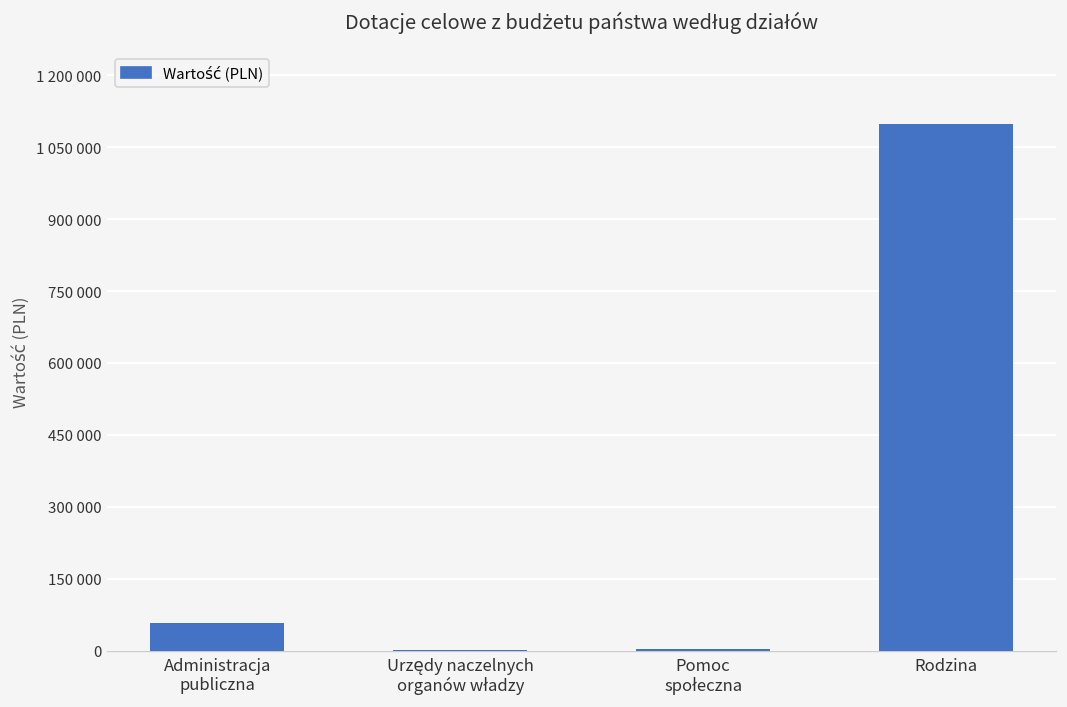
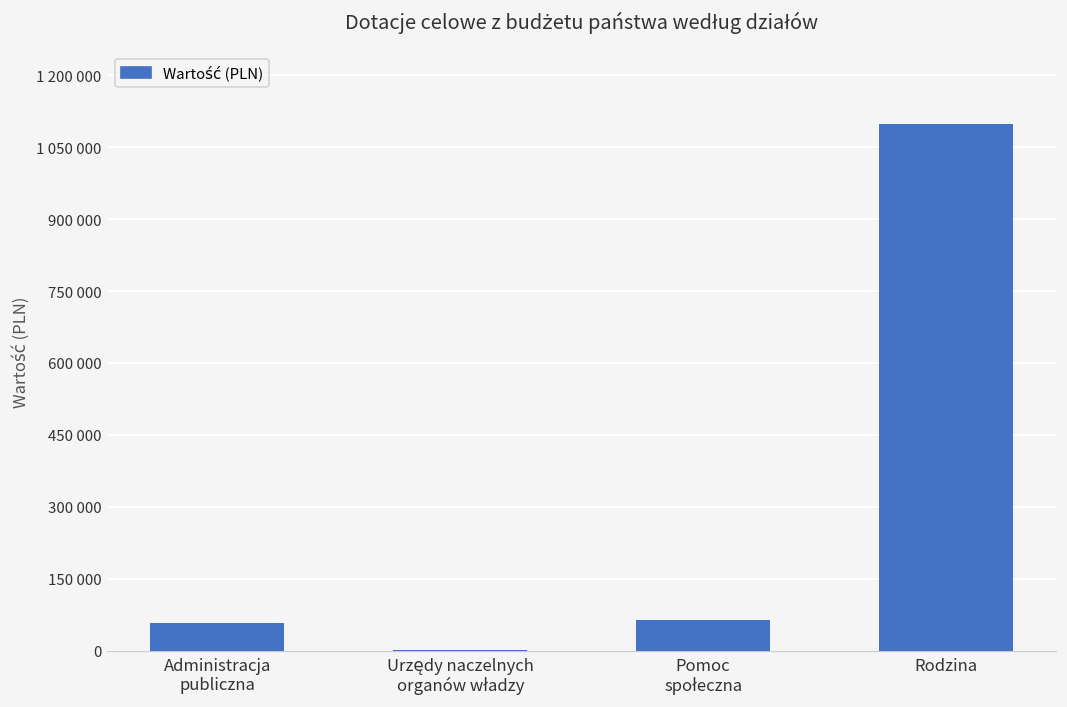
Pomoc społeczna: 0 -> 60000
